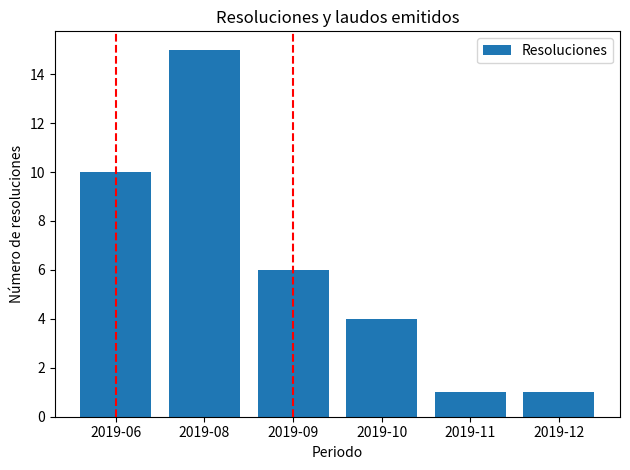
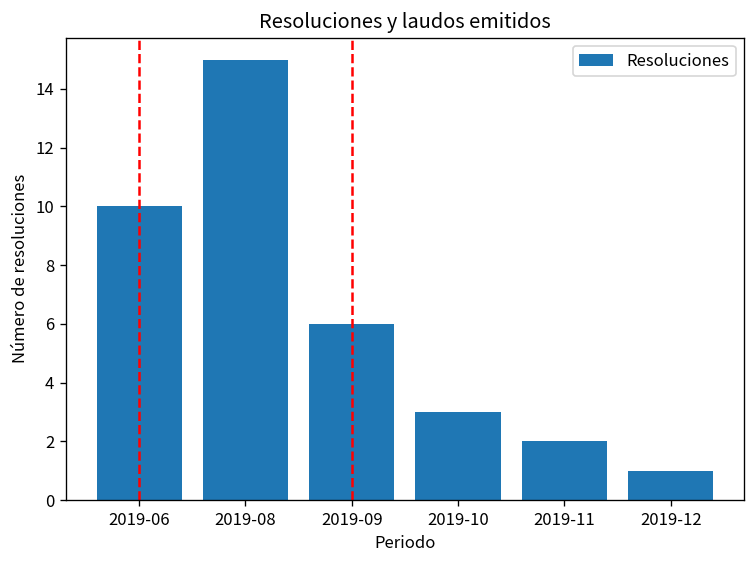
2019-10: 4 -> 3
2019-11: 1 -> 2
